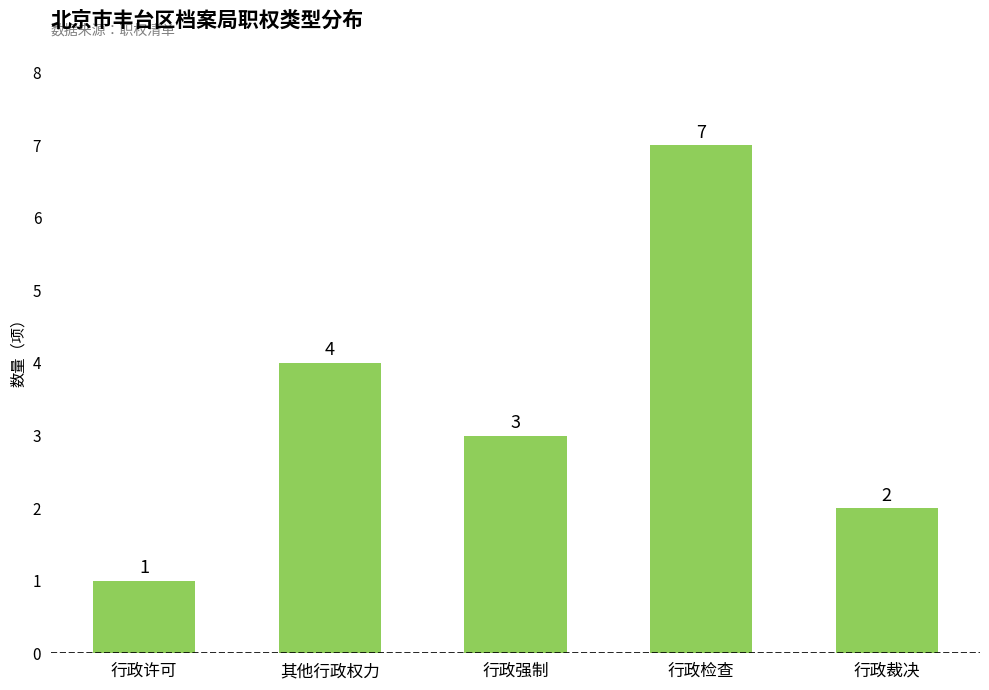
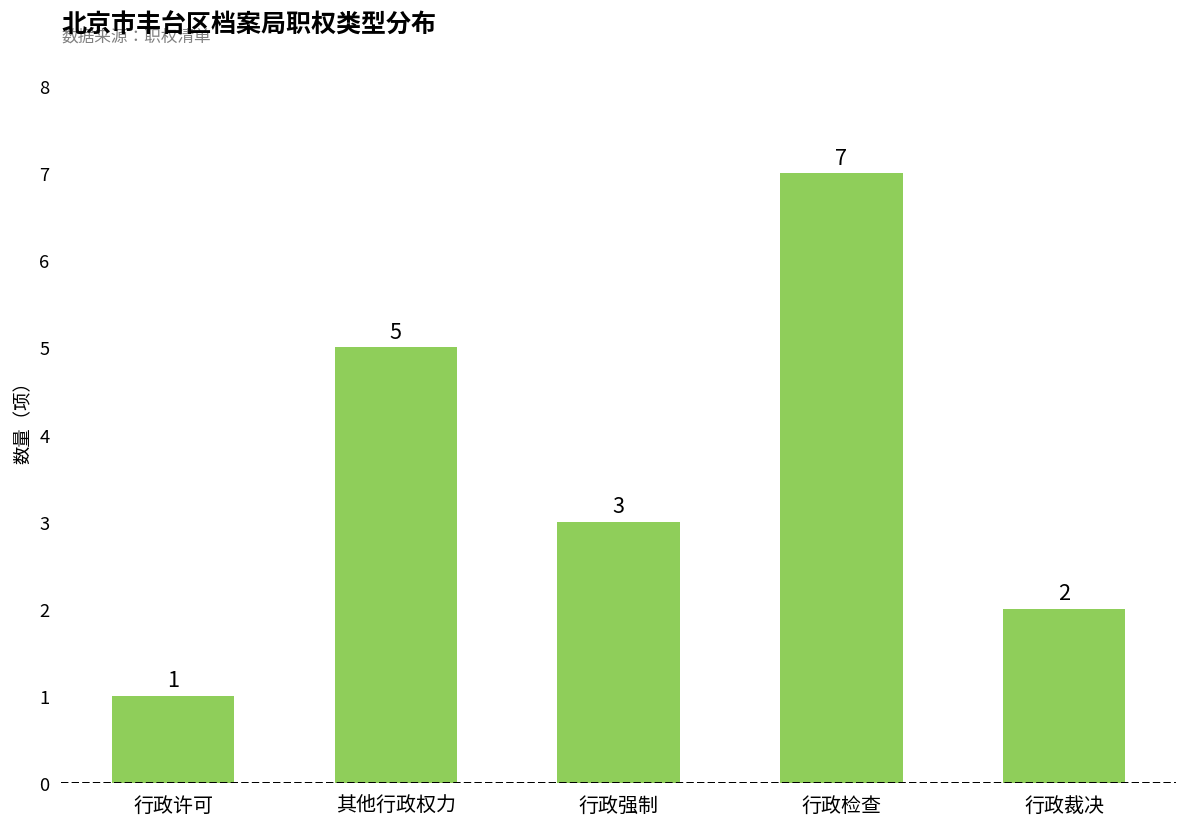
其他行政权力: 4 -> 5
